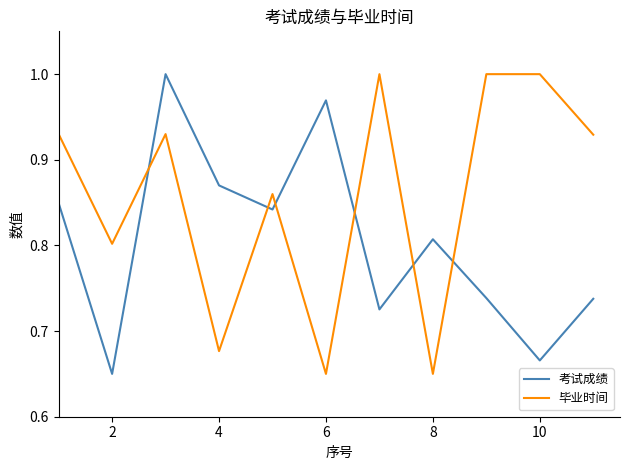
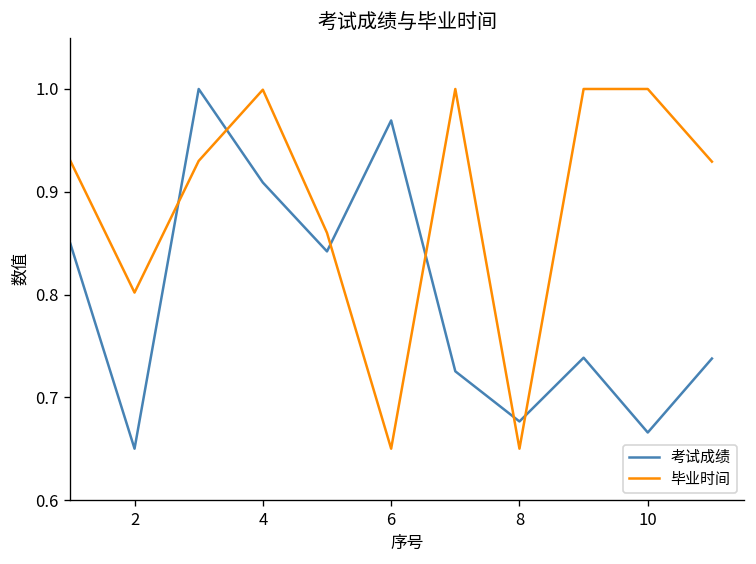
考试成绩, 4: 0.87 -> 0.91
毕业时间, 4: 0.68 -> 1.00
考试成绩, 8: 0.81 -> 0.68
